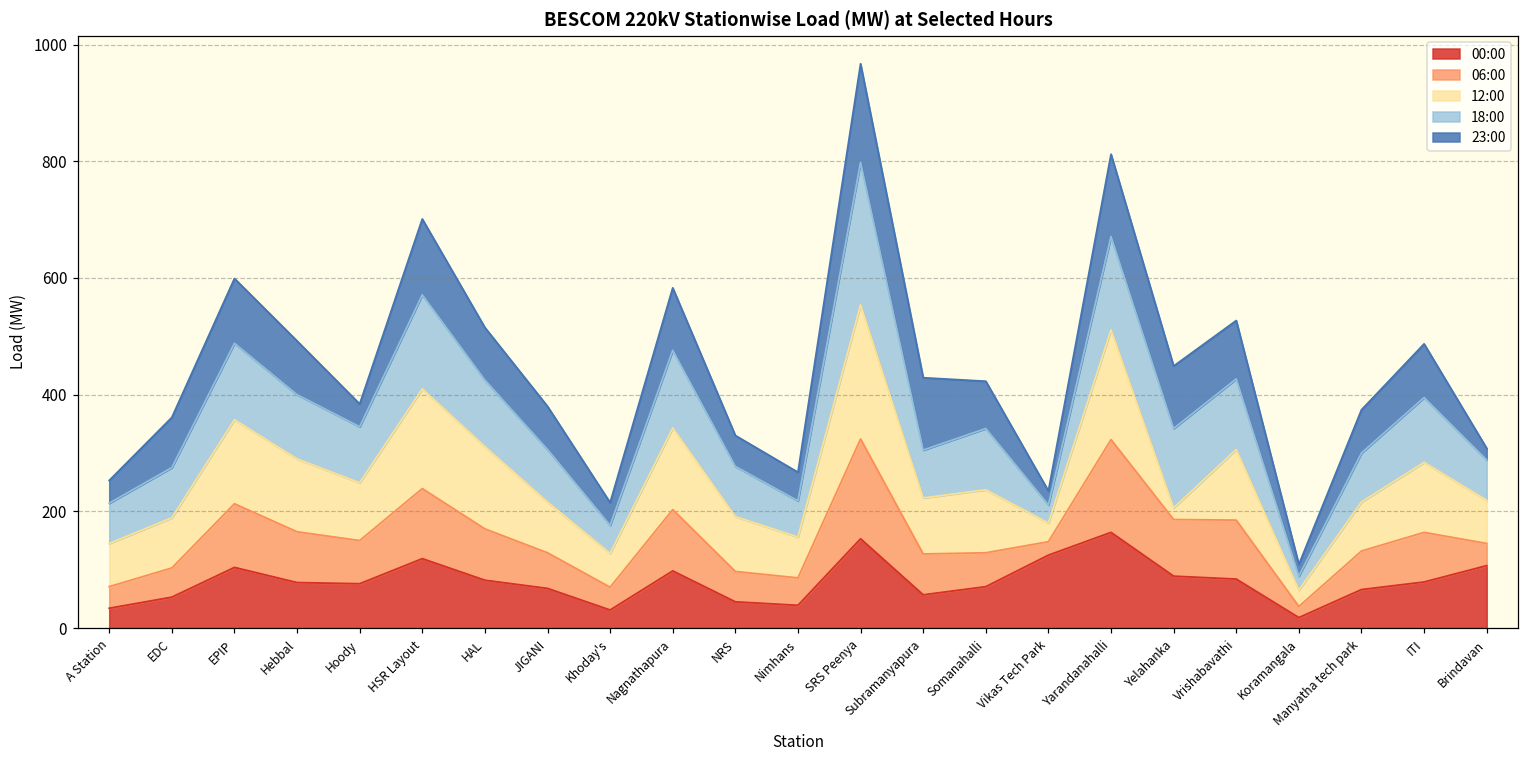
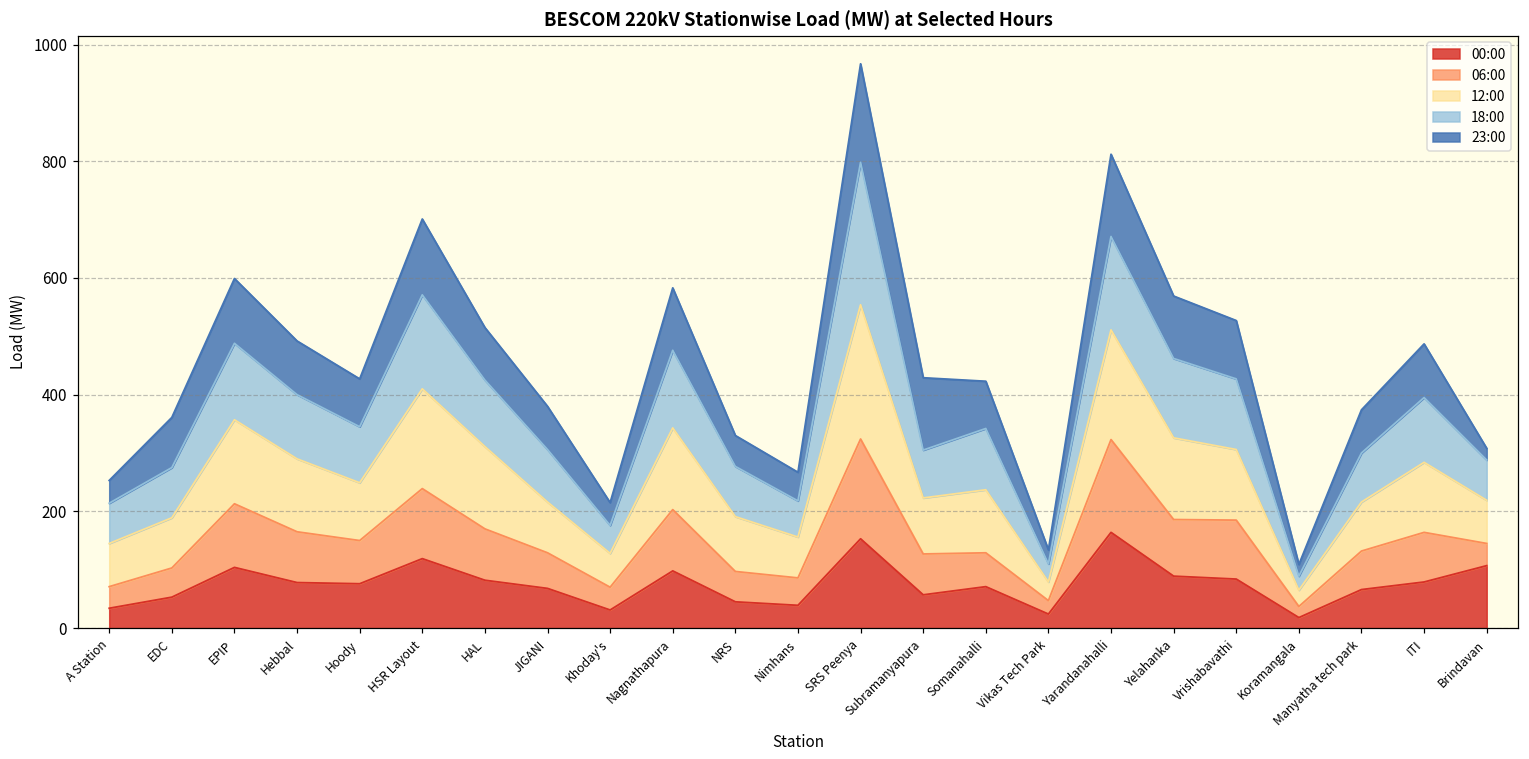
23:00, Hoody: 40 -> 80
00:00, Vikas Tech Park: 130 -> 20
12:00, Yelahanka: 20 -> 140
